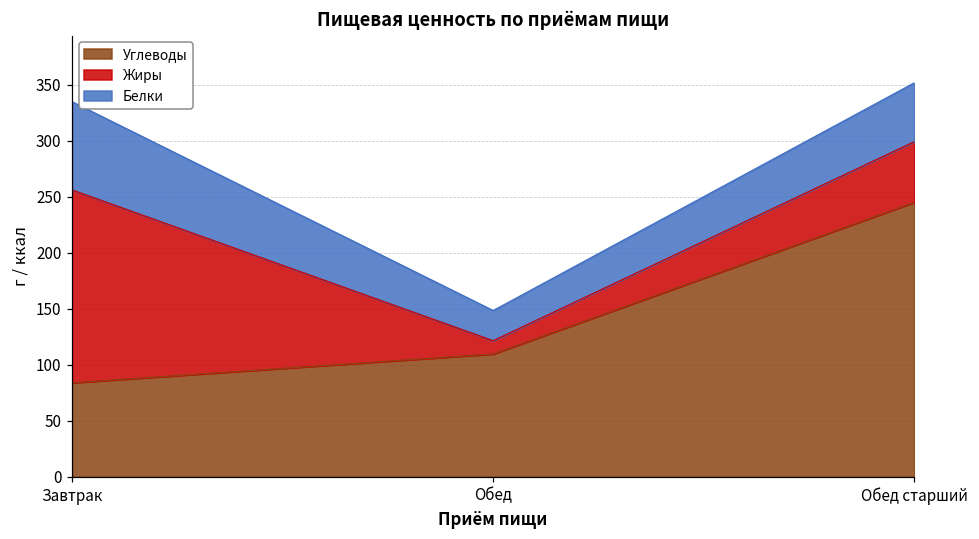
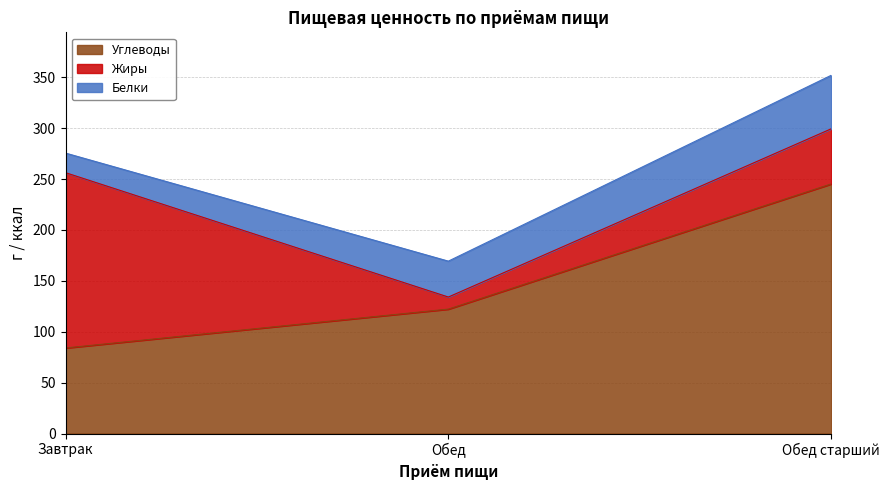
Белки, Завтрак: 79 -> 19
Углеводы, Обед: 110 -> 122
Белки, Обед: 27 -> 35
